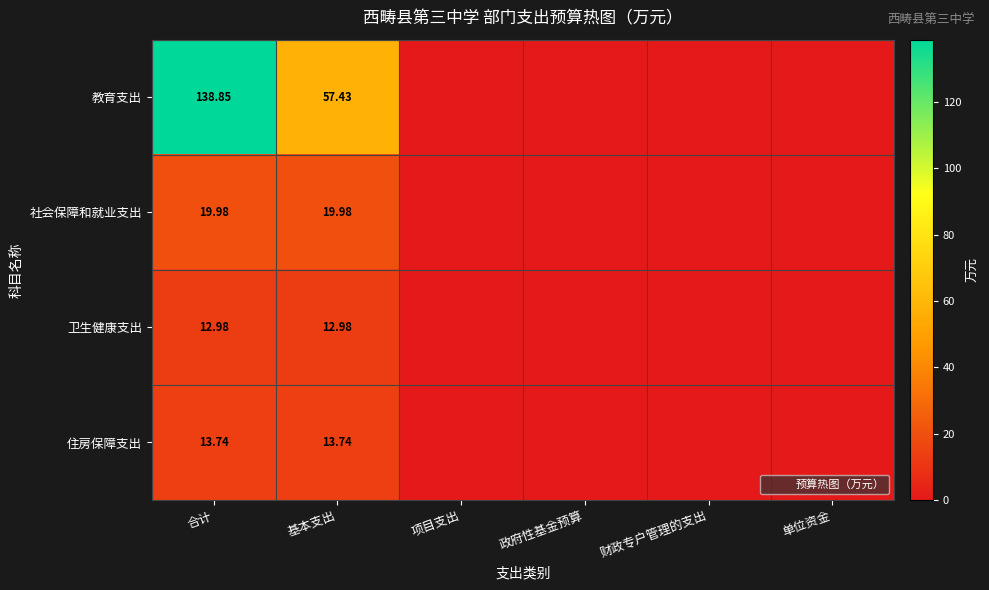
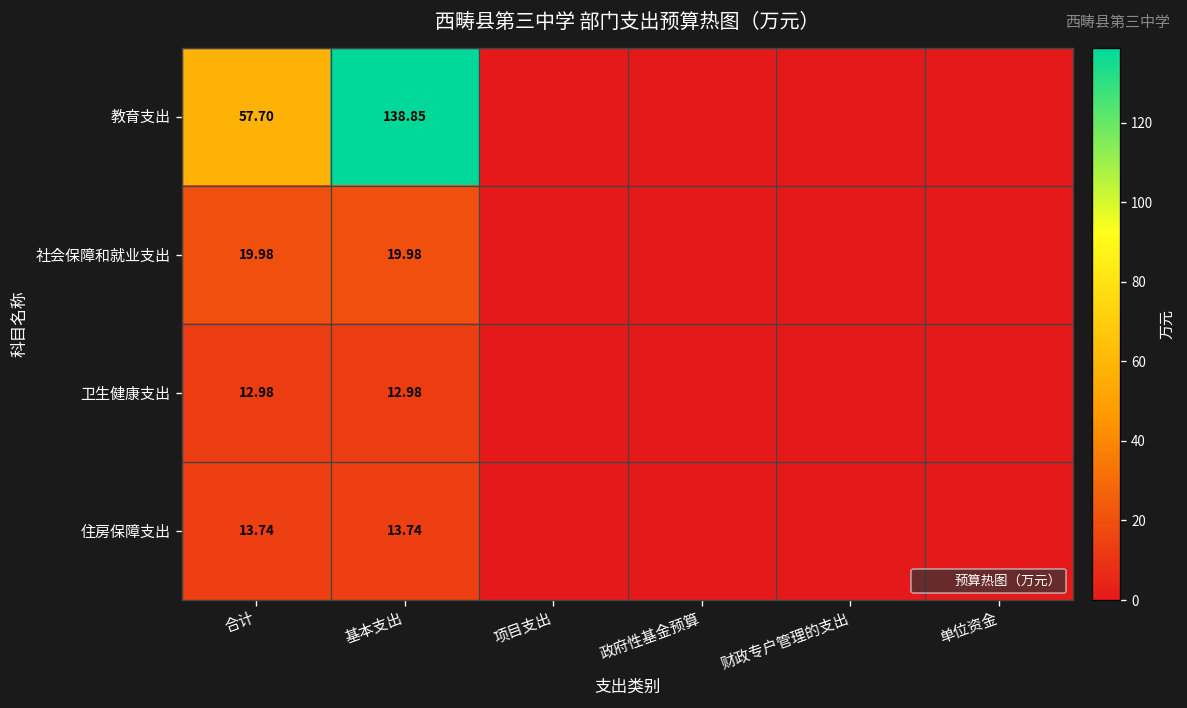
教育支出, 合计: 138.85 -> 57.70
教育支出, 基本支出: 57.43 -> 138.85
